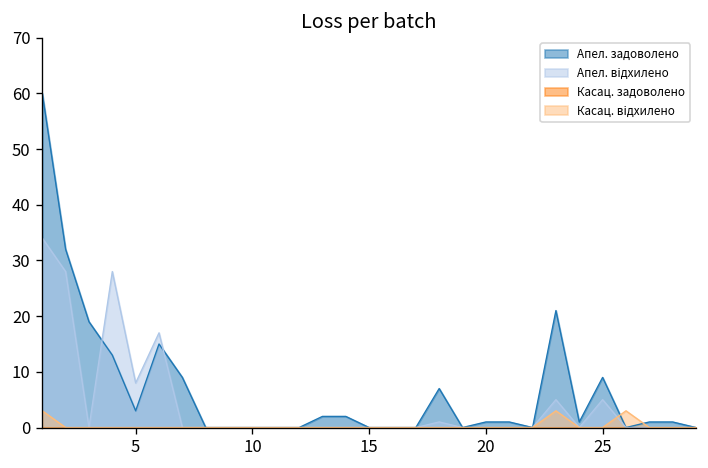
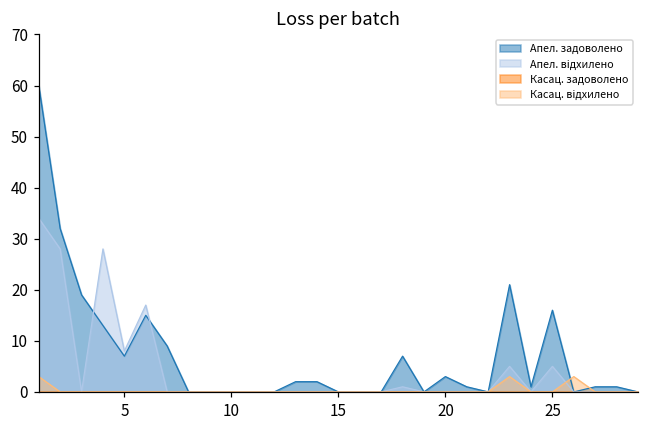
Апел. задоволено, 5: 3 -> 7
Апел. задоволено, 20: 1 -> 3
Апел. задоволено, 25: 9 -> 16
